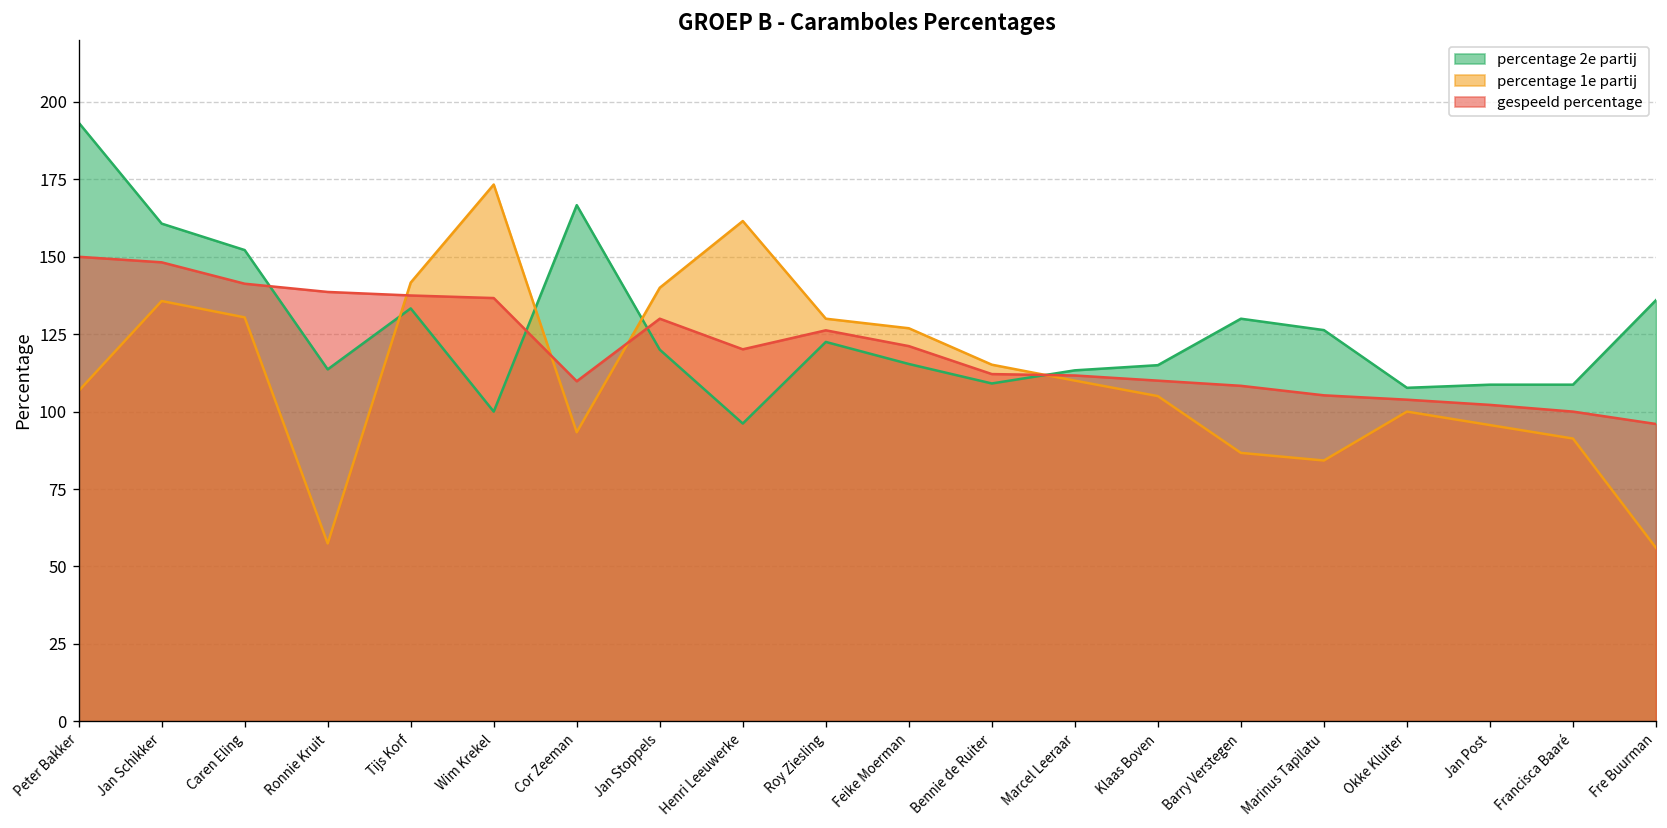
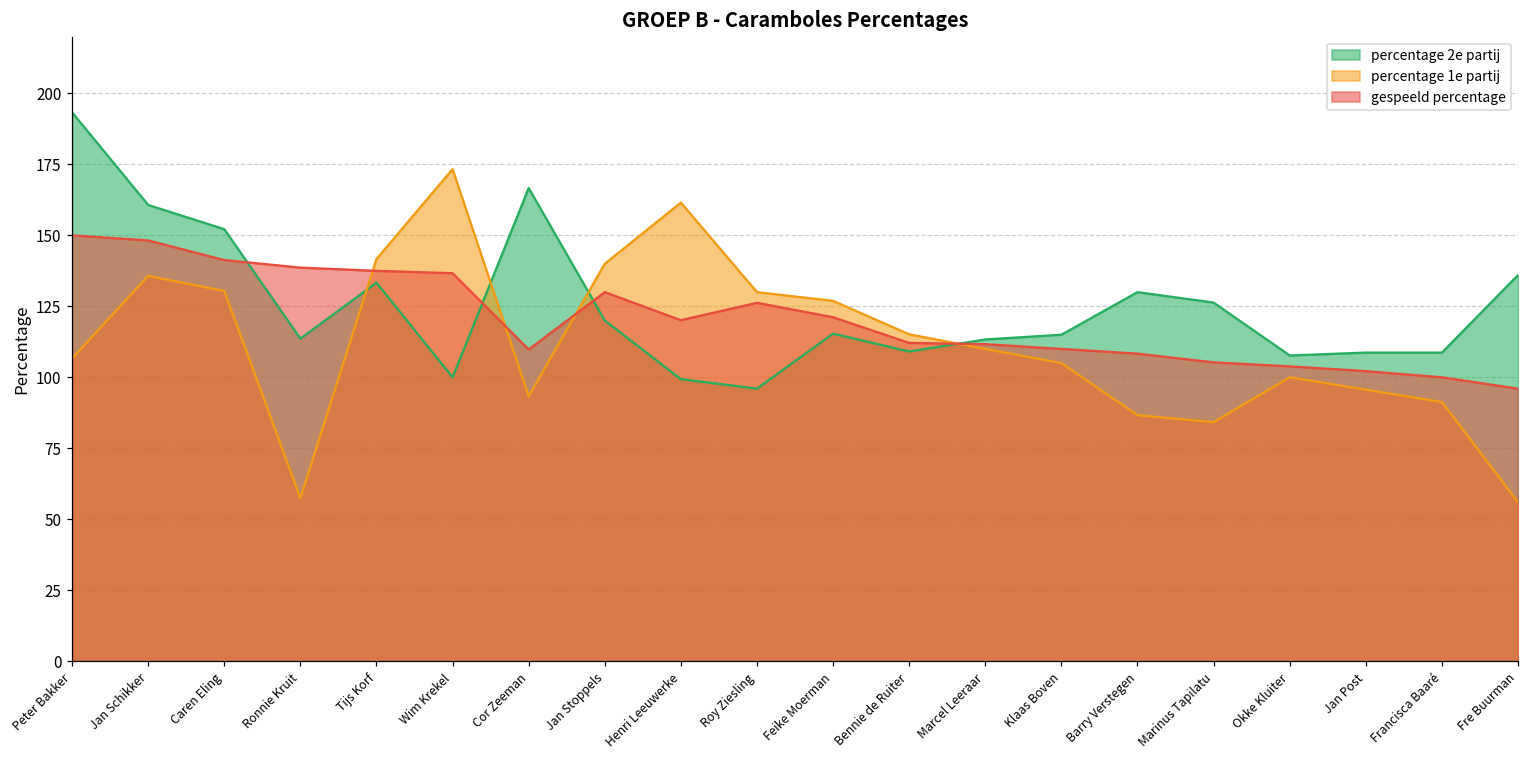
percentage 2e partij, Henri Leeuwerke: 96 -> 99
percentage 2e partij, Roy Ziesling: 123 -> 96
